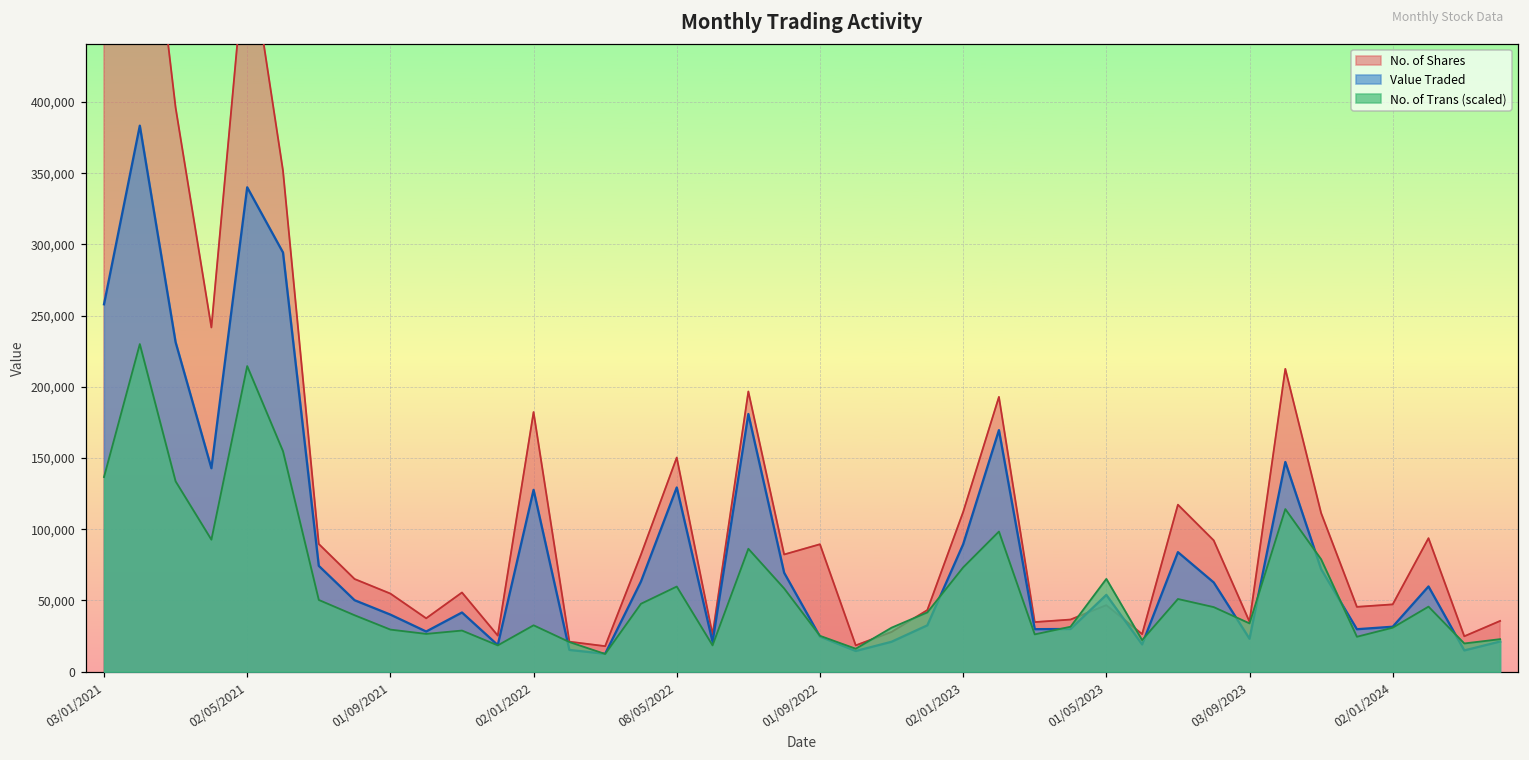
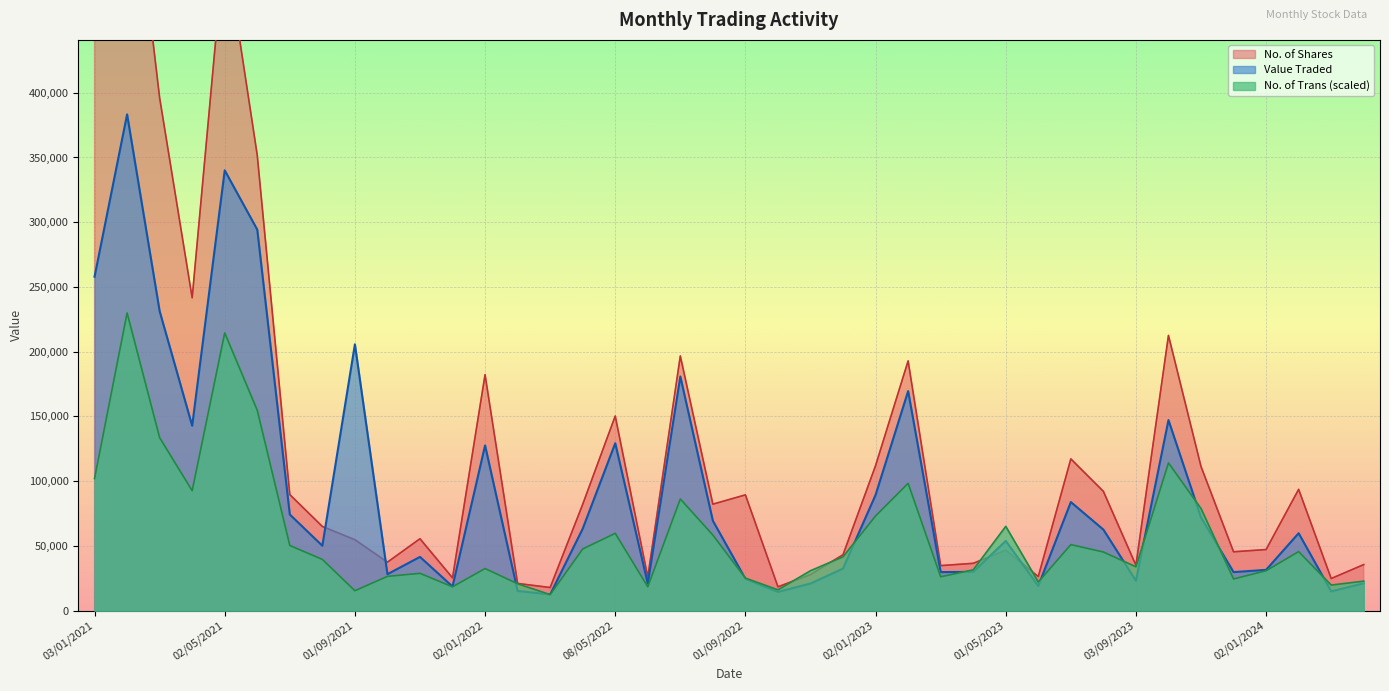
No. of Trans (scaled), 03/01/2021: 137,000 -> 102,000
Value Traded, 01/09/2021: 40,000 -> 206,000
No. of Trans (scaled), 01/09/2021: 30,000 -> 15,000
